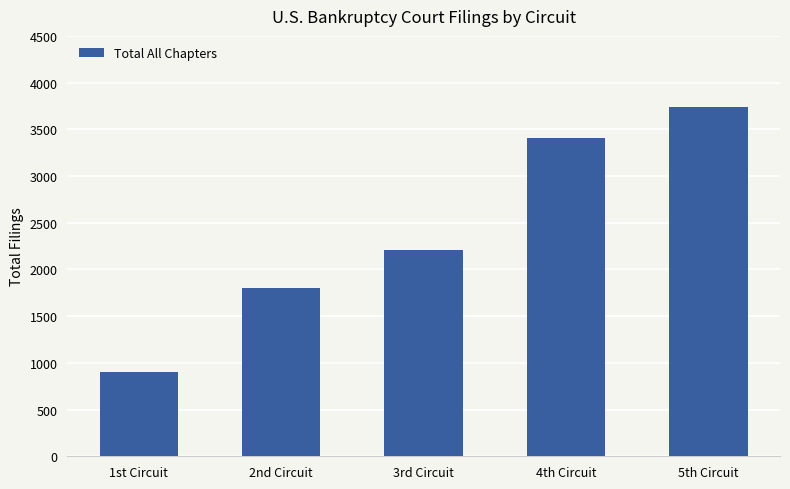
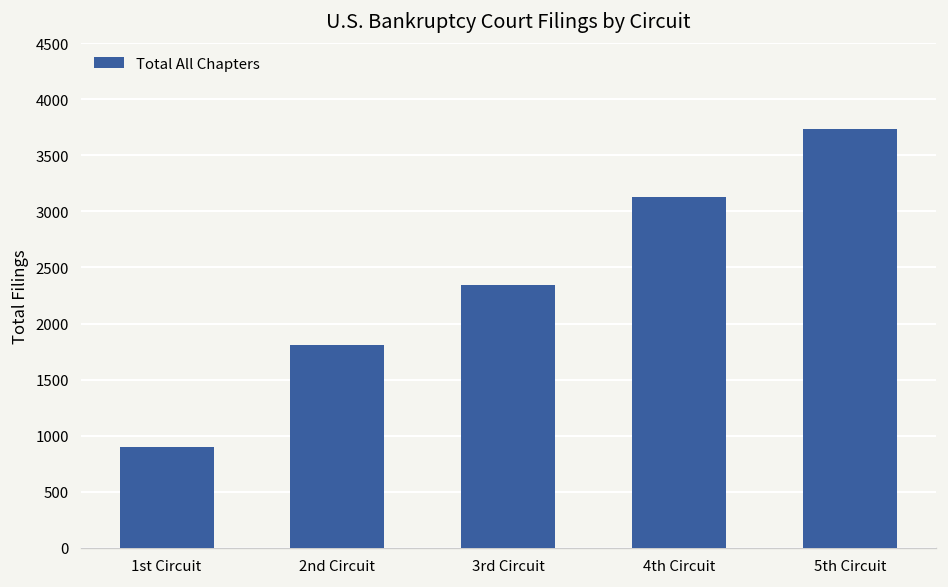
3rd Circuit: 2200 -> 2300
4th Circuit: 3400 -> 3100
